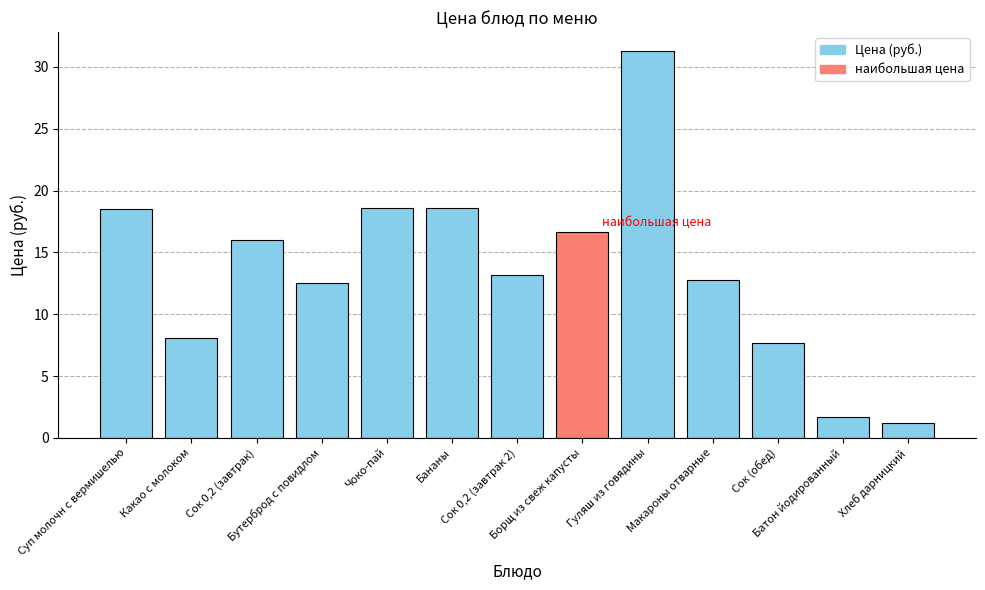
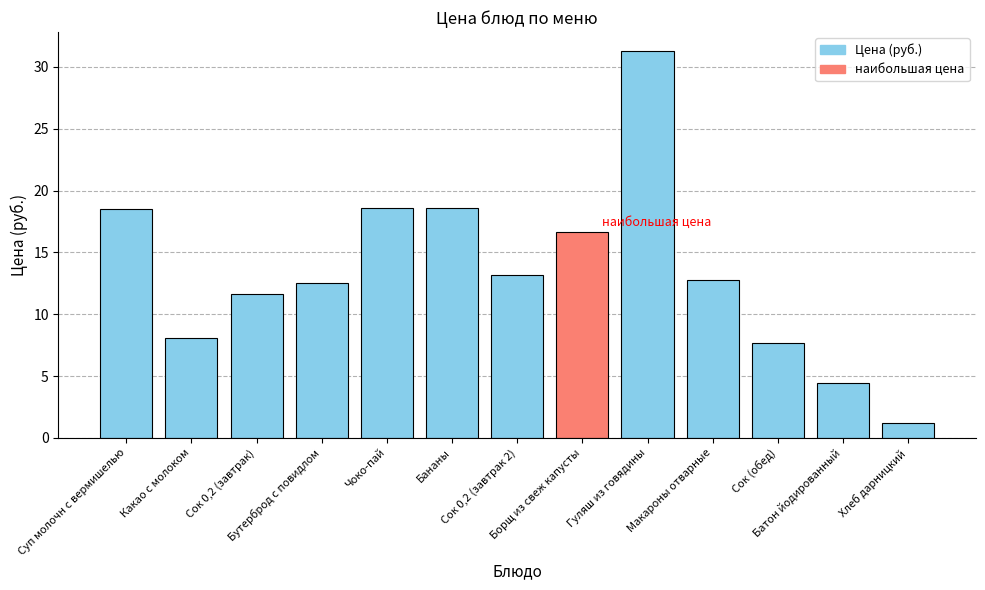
Сок 0,2 (завтрак): 16.0 -> 11.6
Батон йодированный: 1.7 -> 4.4
